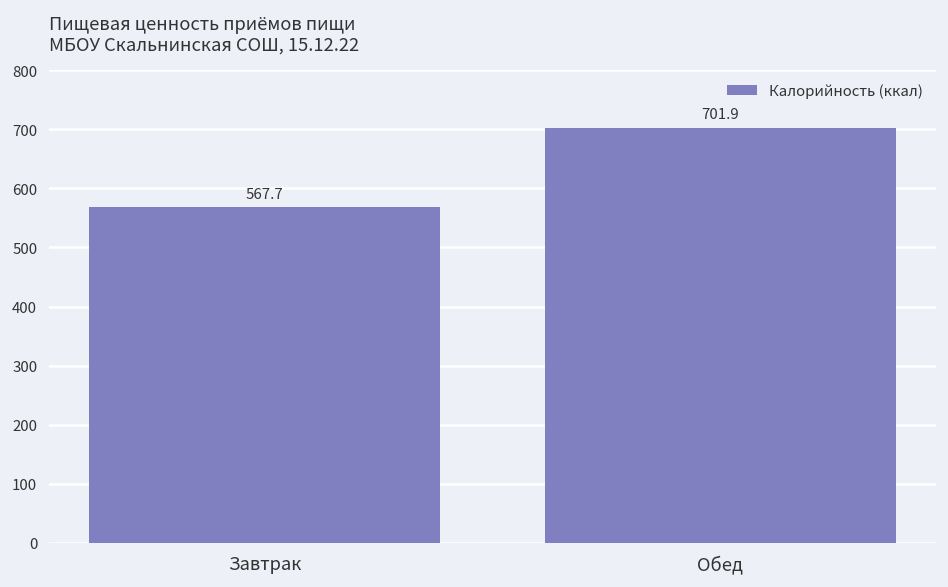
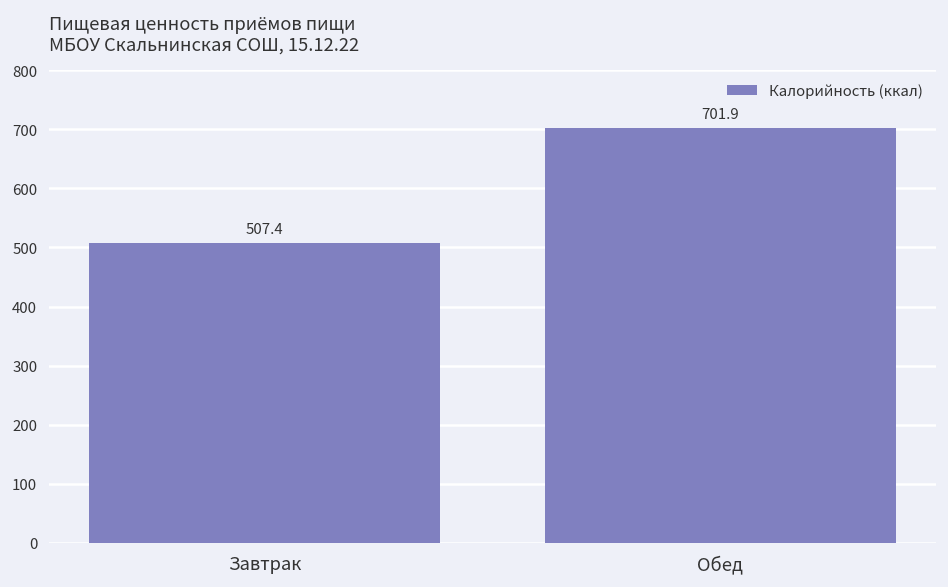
Завтрак: 567.7 -> 507.4
